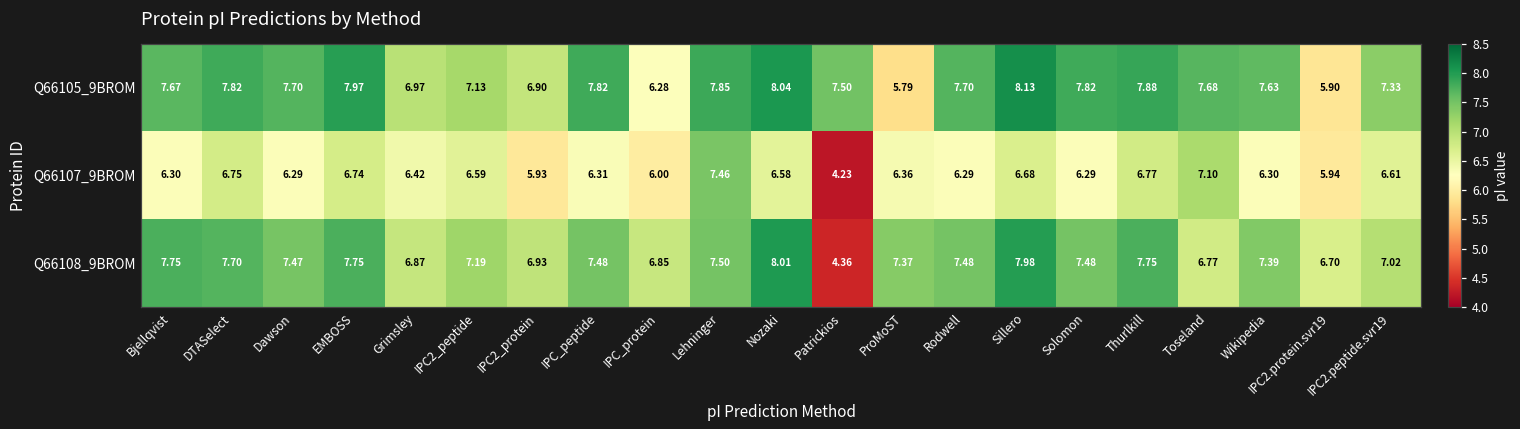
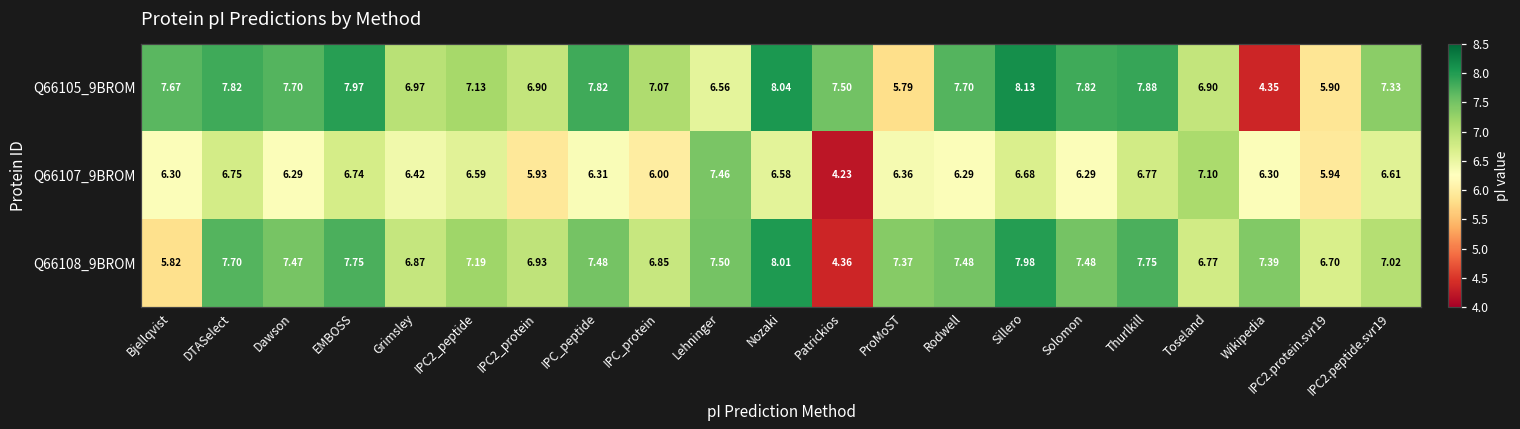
Q66105_9BROM, IPC_protein: 6.28 -> 7.07
Q66105_9BROM, Lehninger: 7.85 -> 6.56
Q66105_9BROM, Toseland: 7.68 -> 6.90
Q66105_9BROM, Wikipedia: 7.63 -> 4.35
Q66108_9BROM, Bjellqvist: 7.75 -> 5.82
